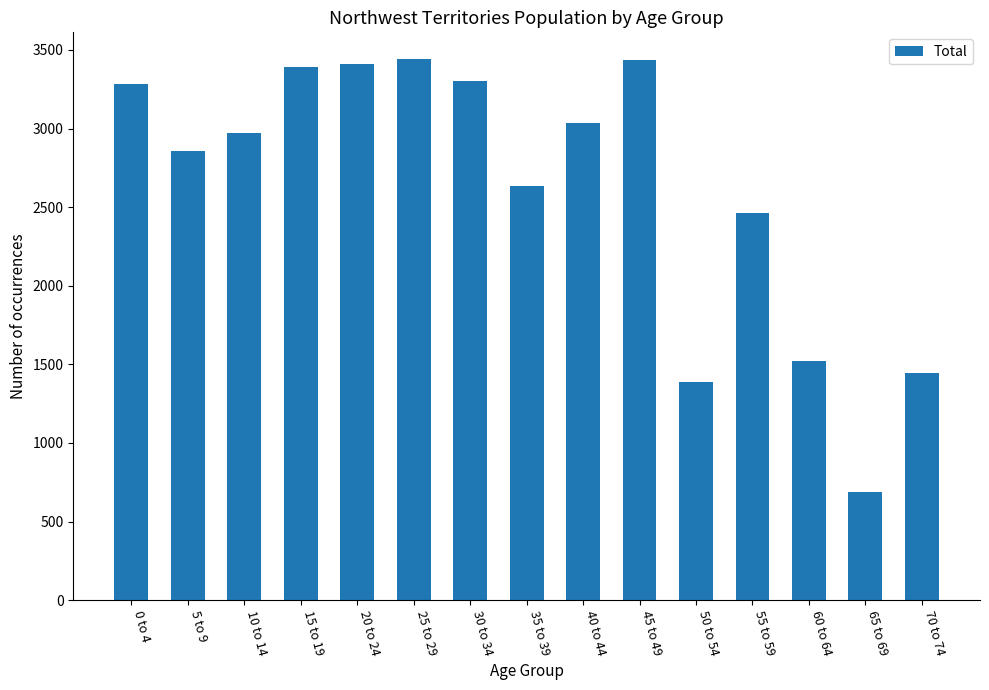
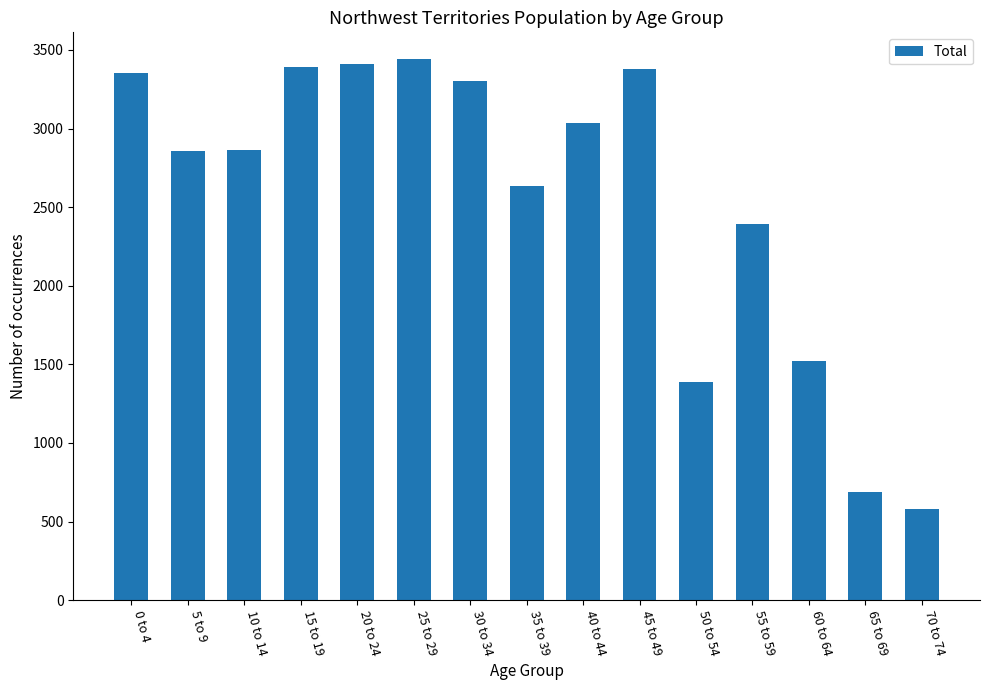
0 to 4: 3290 -> 3350
10 to 14: 2970 -> 2870
45 to 49: 3430 -> 3380
55 to 59: 2470 -> 2390
70 to 74: 1450 -> 580
